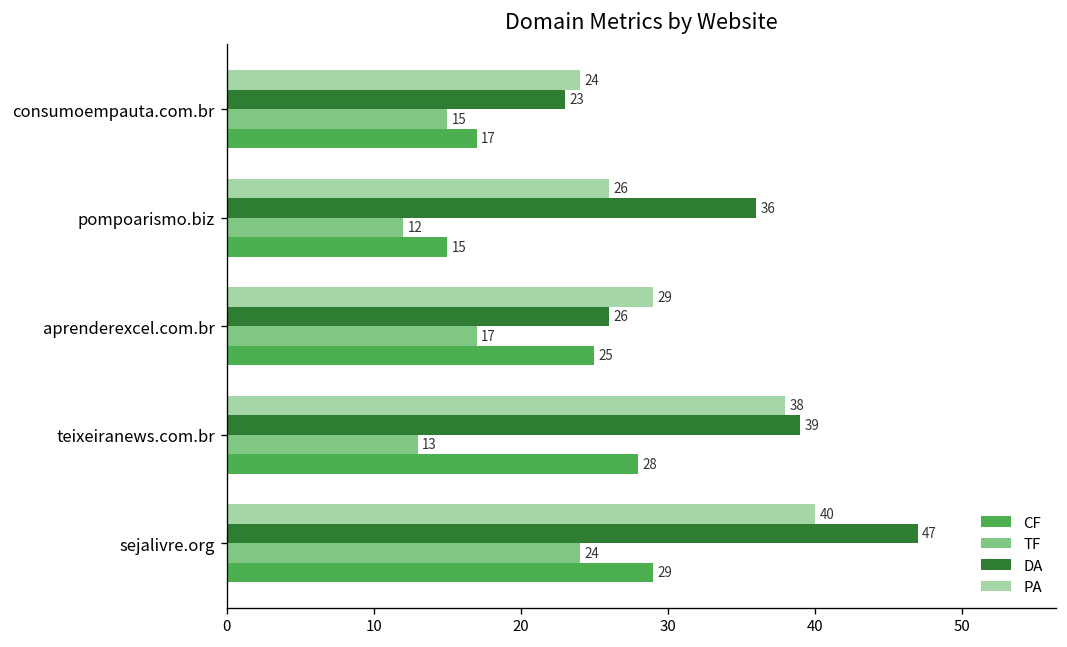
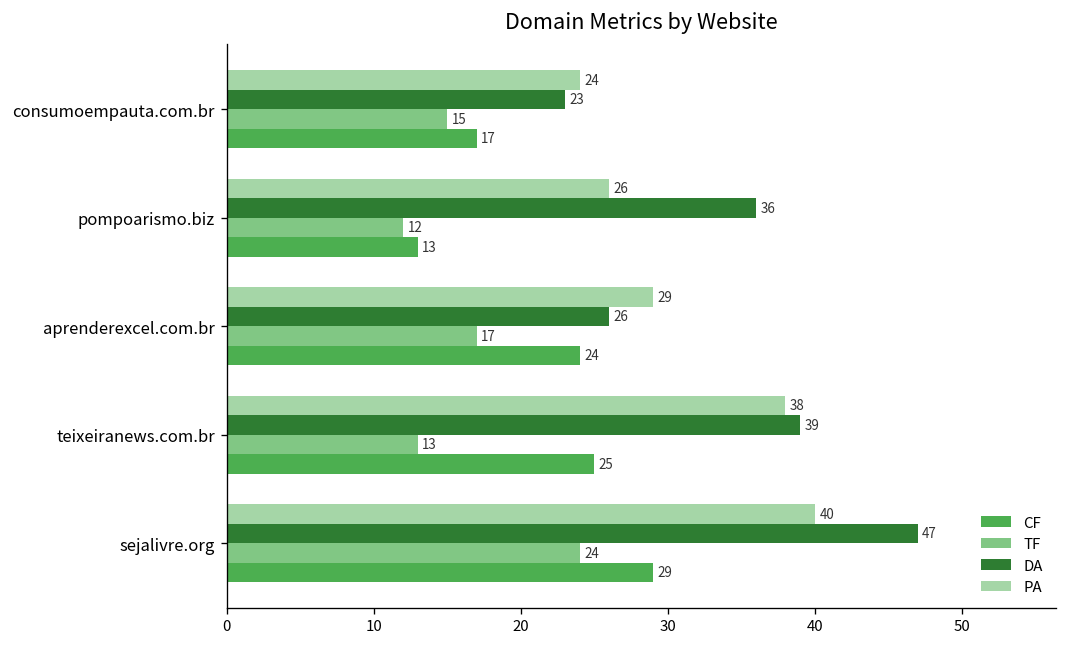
CF, pompoarismo.biz: 15 -> 13
CF, aprenderexcel.com.br: 25 -> 24
CF, teixeiranews.com.br: 28 -> 25
